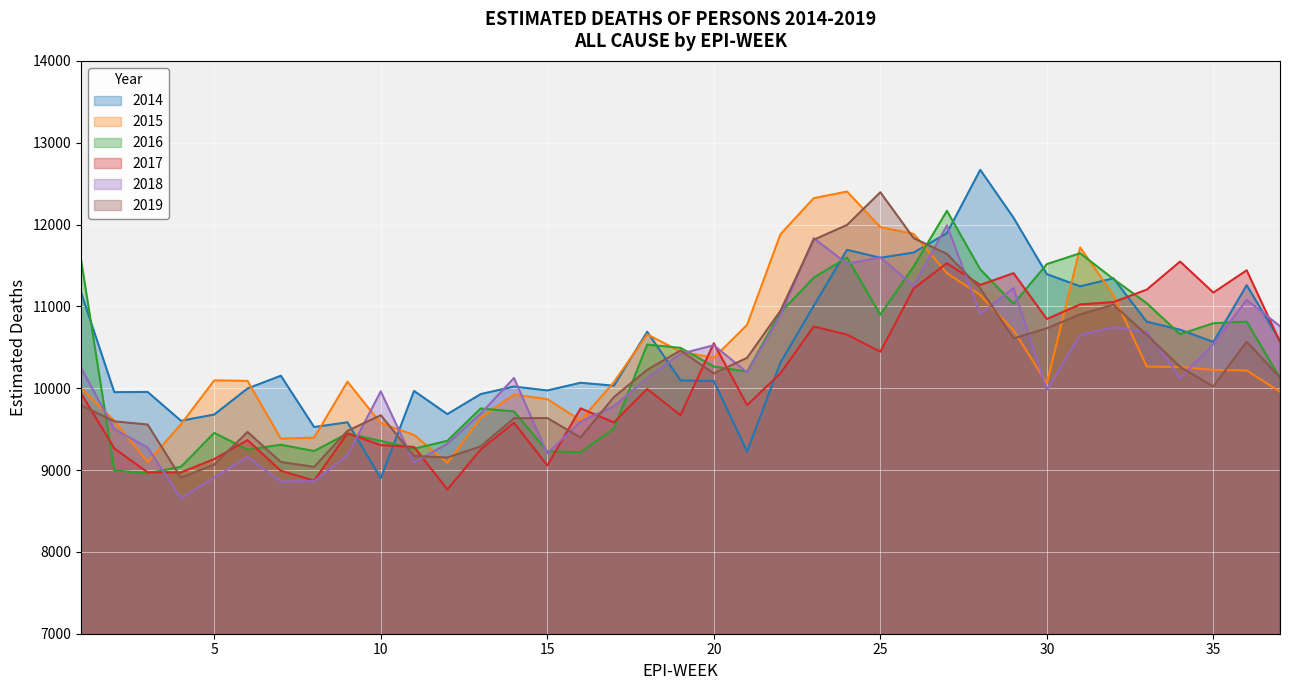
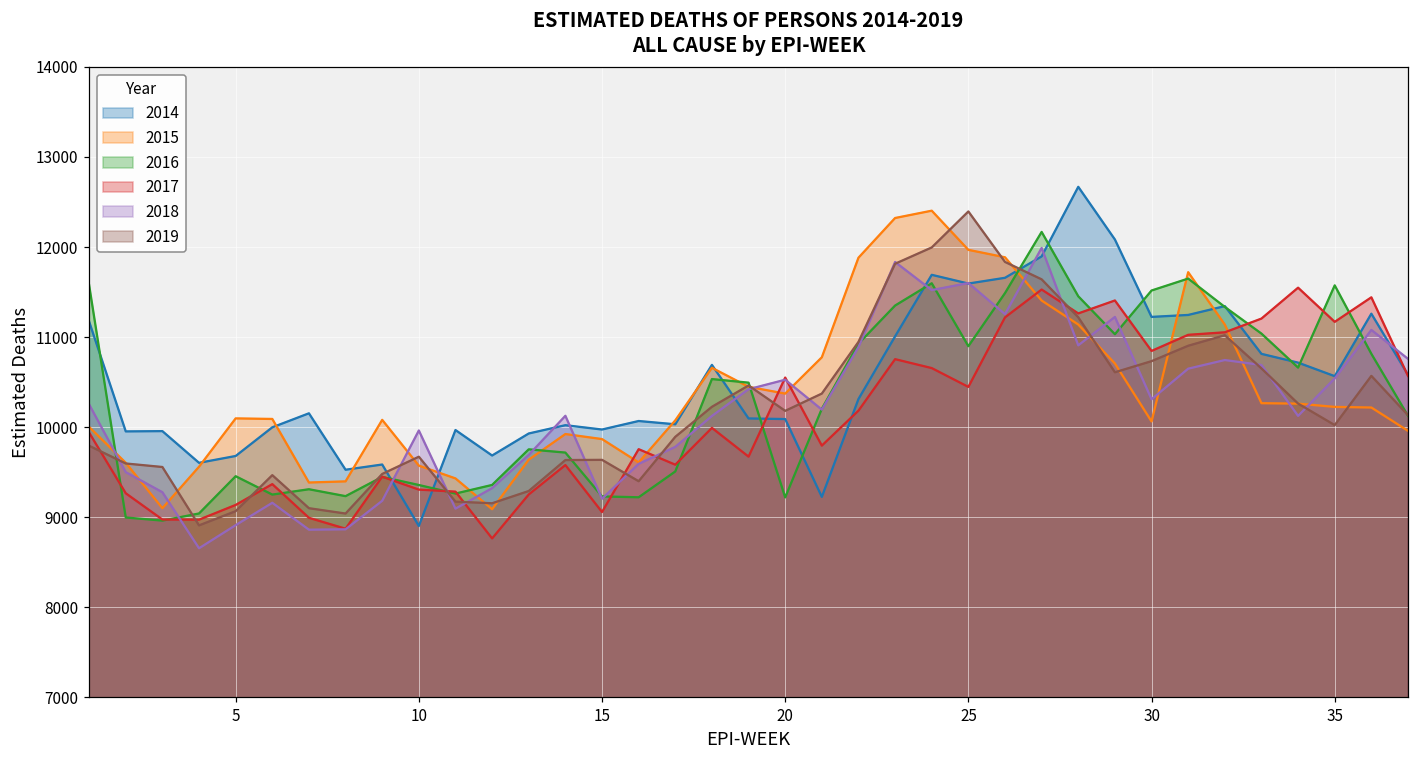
2016, 20: 10300 -> 9200
2014, 30: 11400 -> 11200
2018, 30: 10000 -> 10300
2016, 35: 10800 -> 11600
